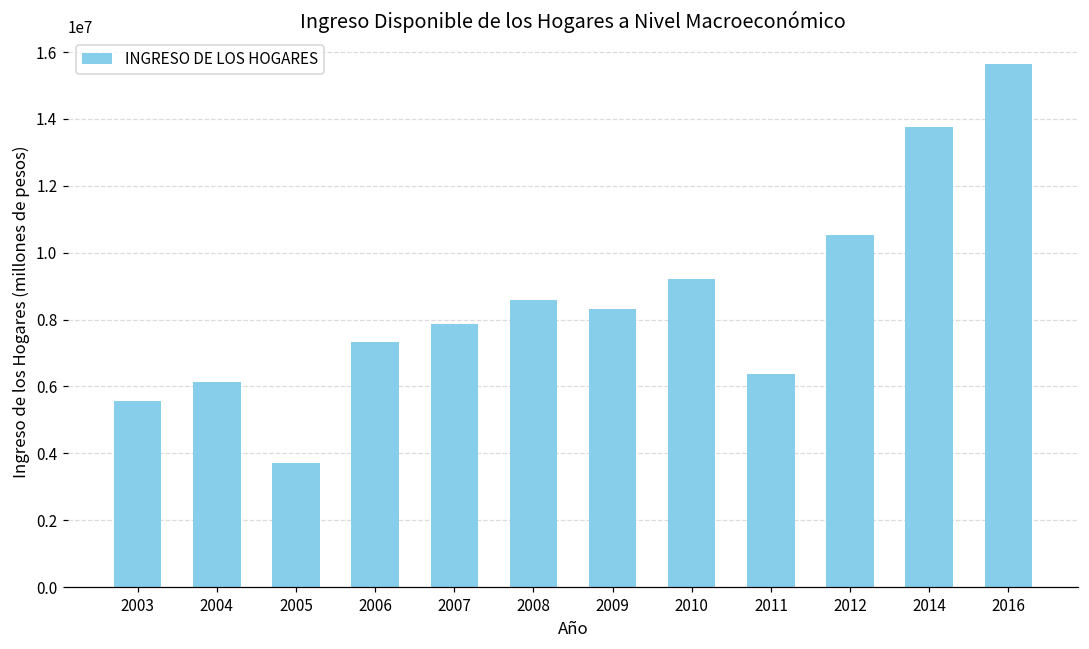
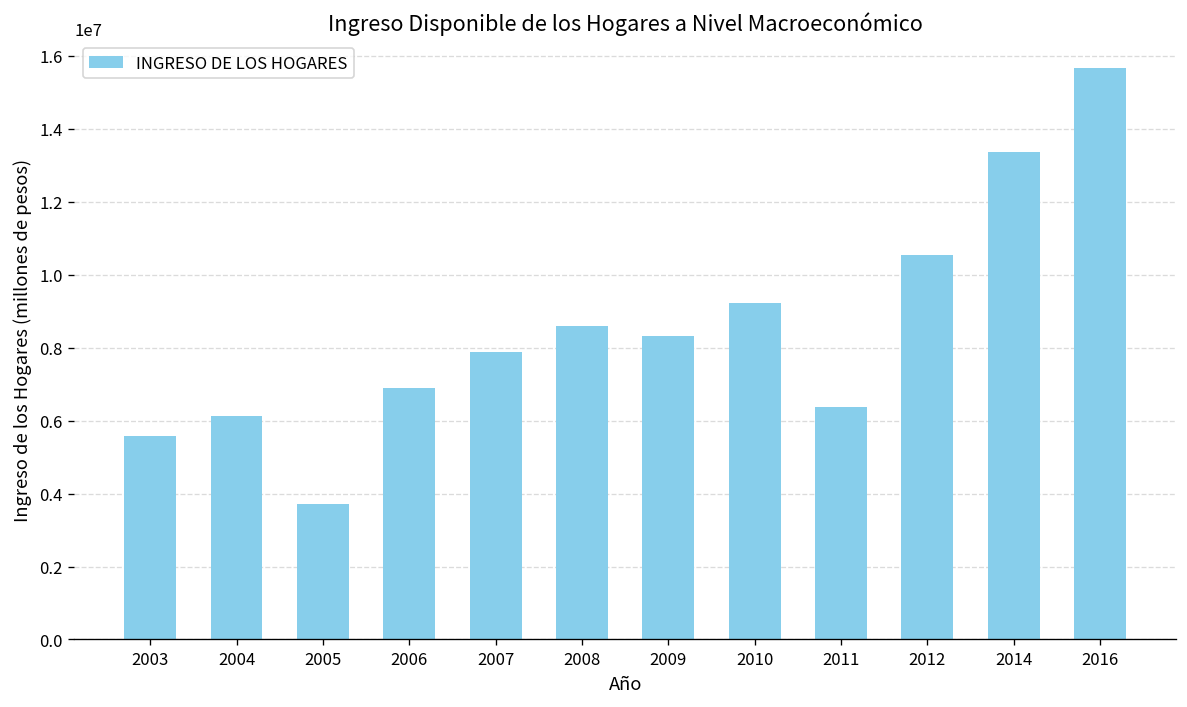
2006: 7300000 -> 6900000
2014: 13800000 -> 13400000
